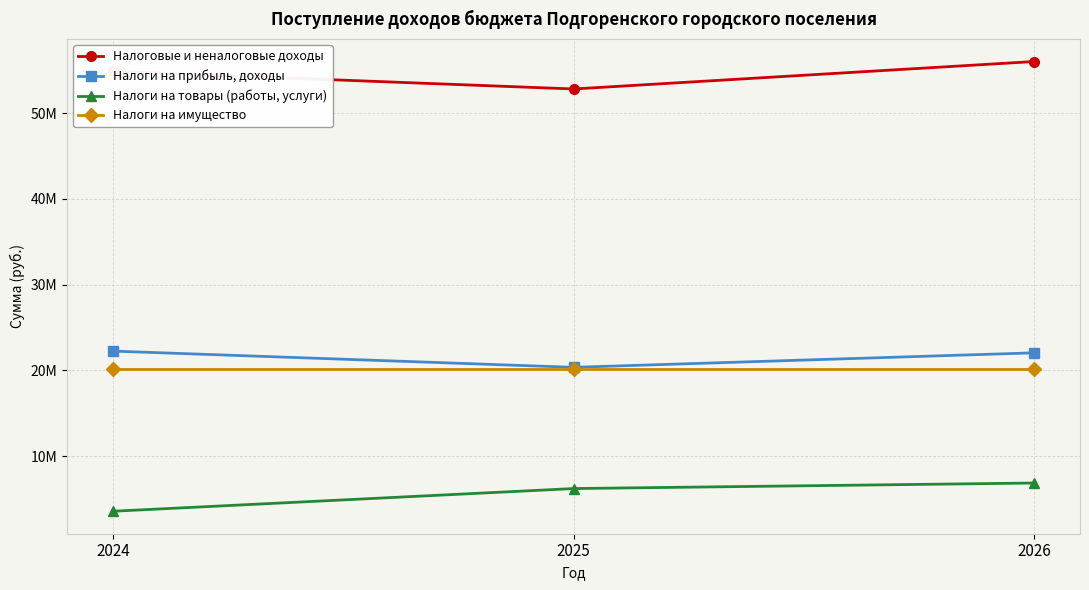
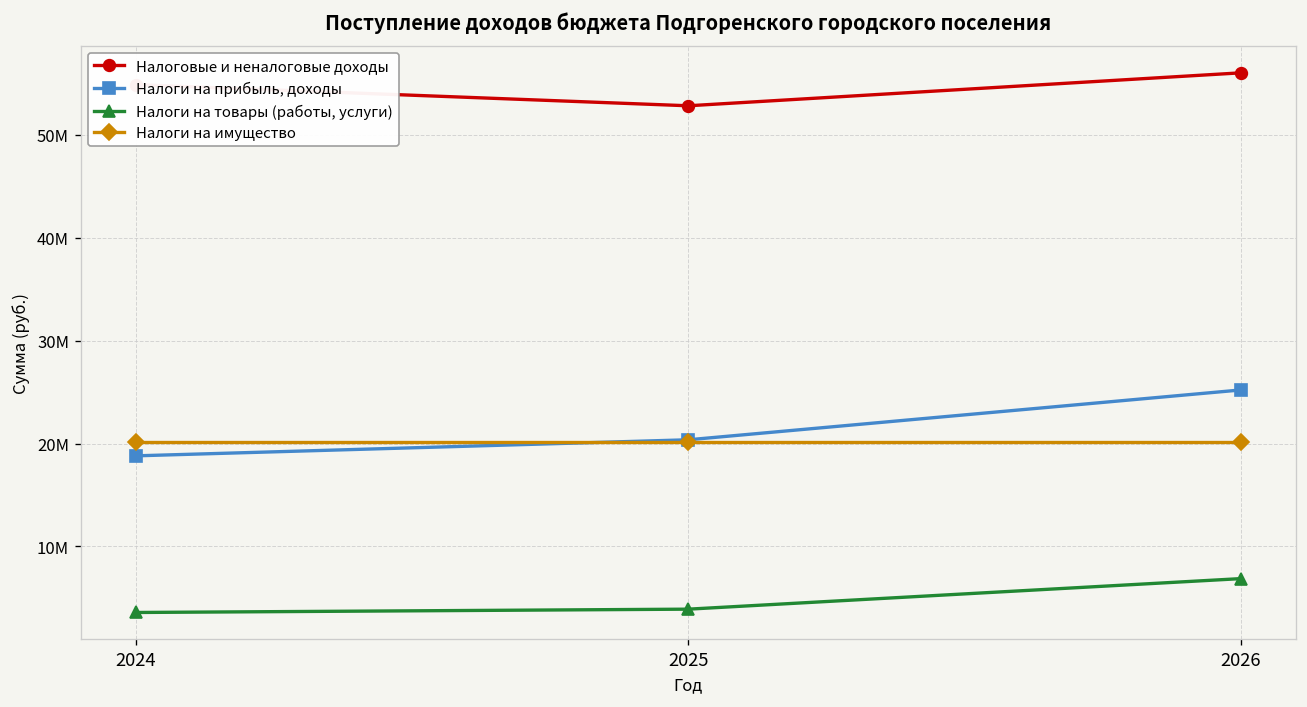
Налоги на прибыль, доходы, 2024: 22М -> 19М
Налоги на товары (работы, услуги), 2025: 6М -> 4М
Налоги на прибыль, доходы, 2026: 22М -> 25М
